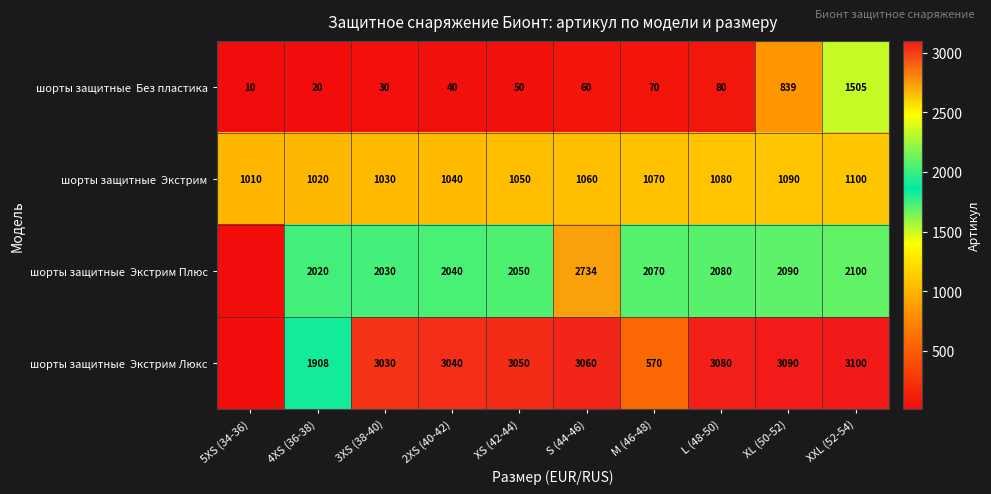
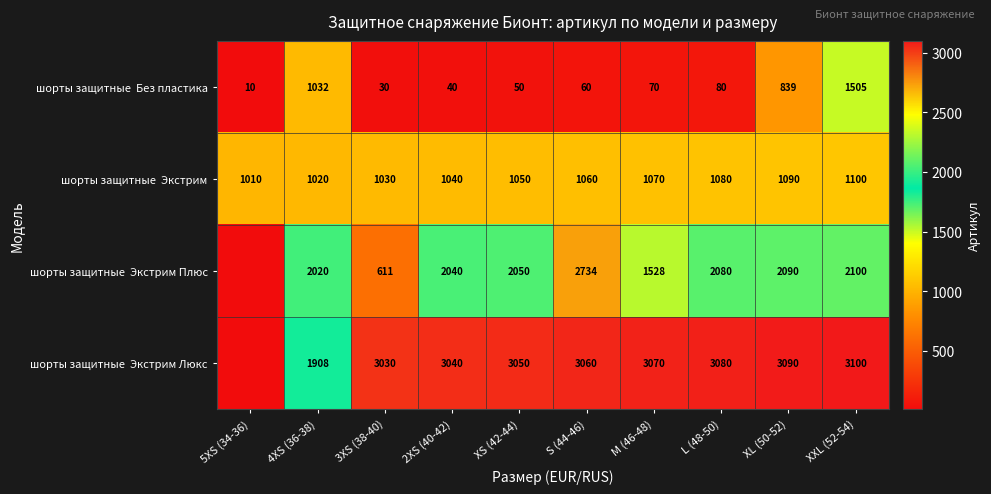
шорты защитные Без пластика, 4XS (36-38): 20 -> 1032
шорты защитные Экстрим Плюс, 3XS (38-40): 2030 -> 611
шорты защитные Экстрим Плюс, M (46-48): 2070 -> 1528
шорты защитные Экстрим Люкс, M (46-48): 570 -> 3070
